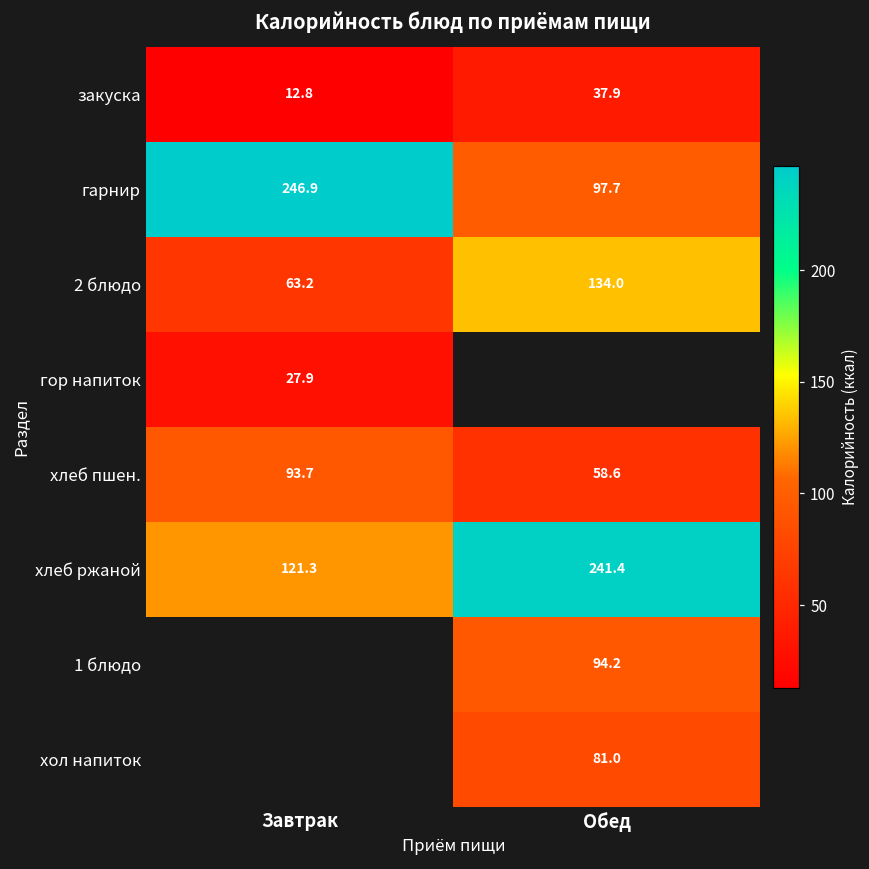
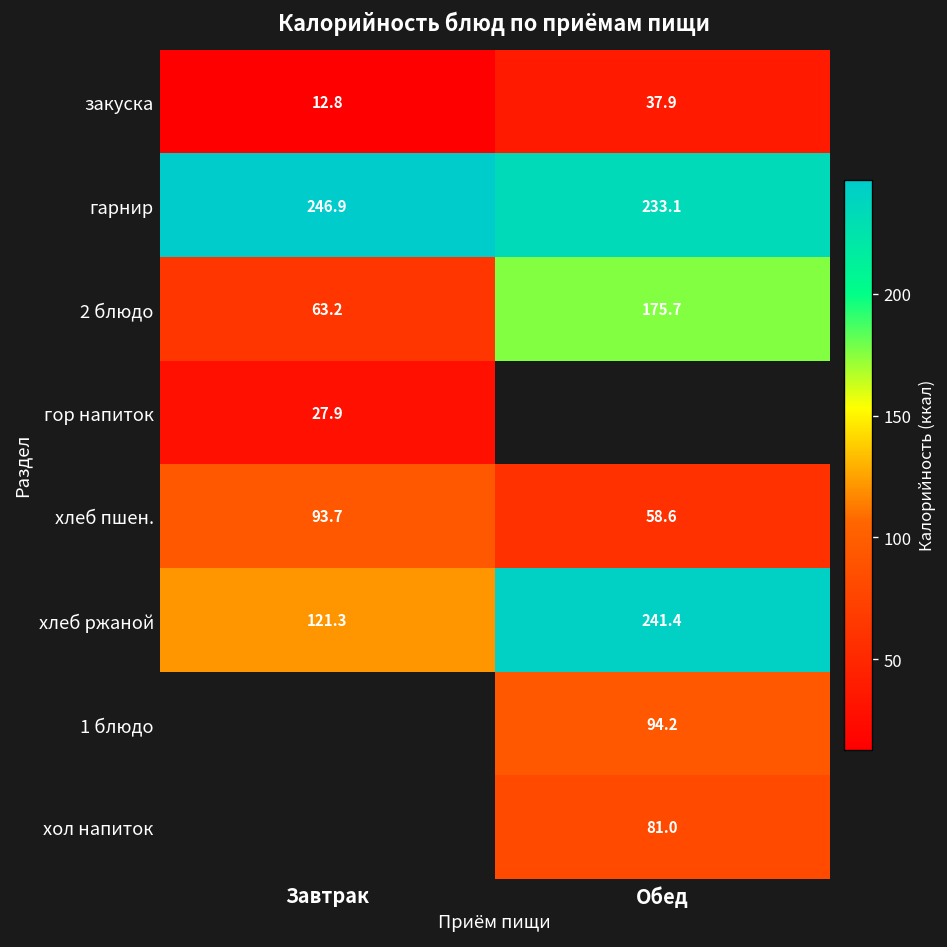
гарнир, Обед: 97.7 -> 233.1
2 блюдо, Обед: 134.0 -> 175.7
